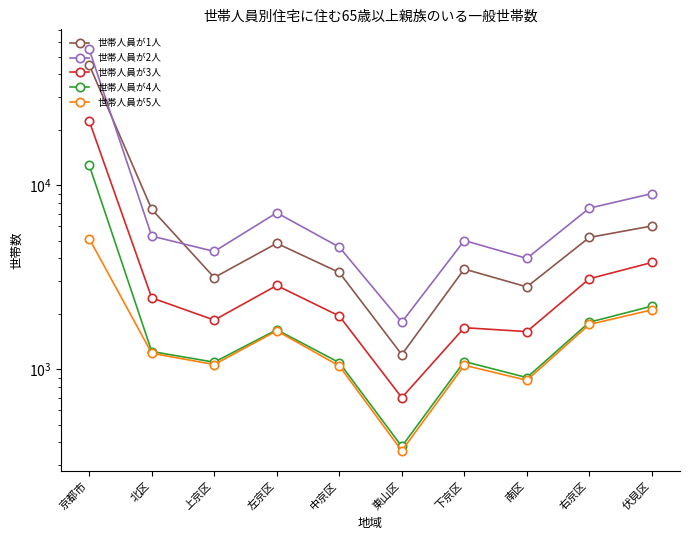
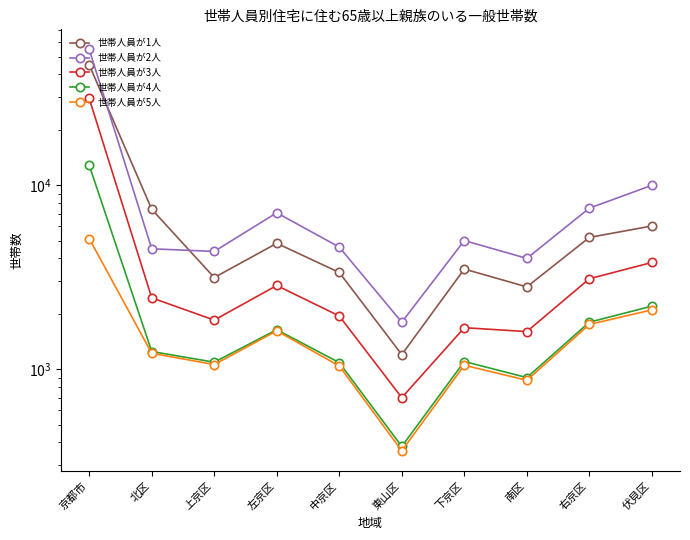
世帯人員が3人, 京都市: 22000 -> 30000
世帯人員が2人, 北区: 5300 -> 4500
世帯人員が2人, 伏見区: 9000 -> 10000
